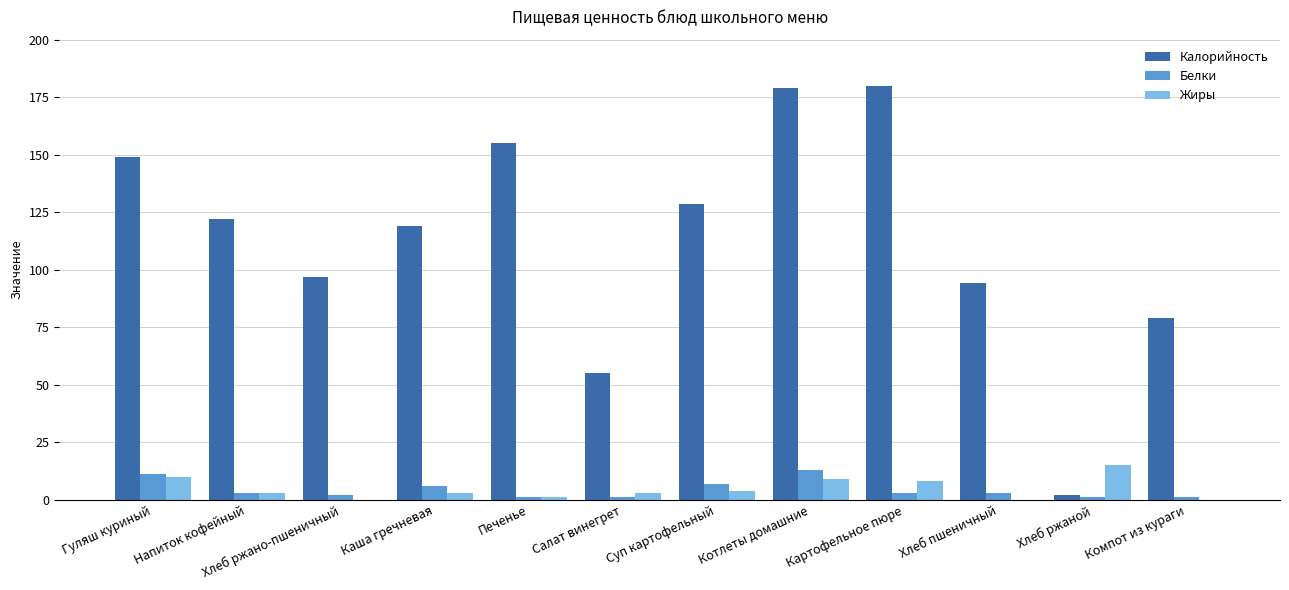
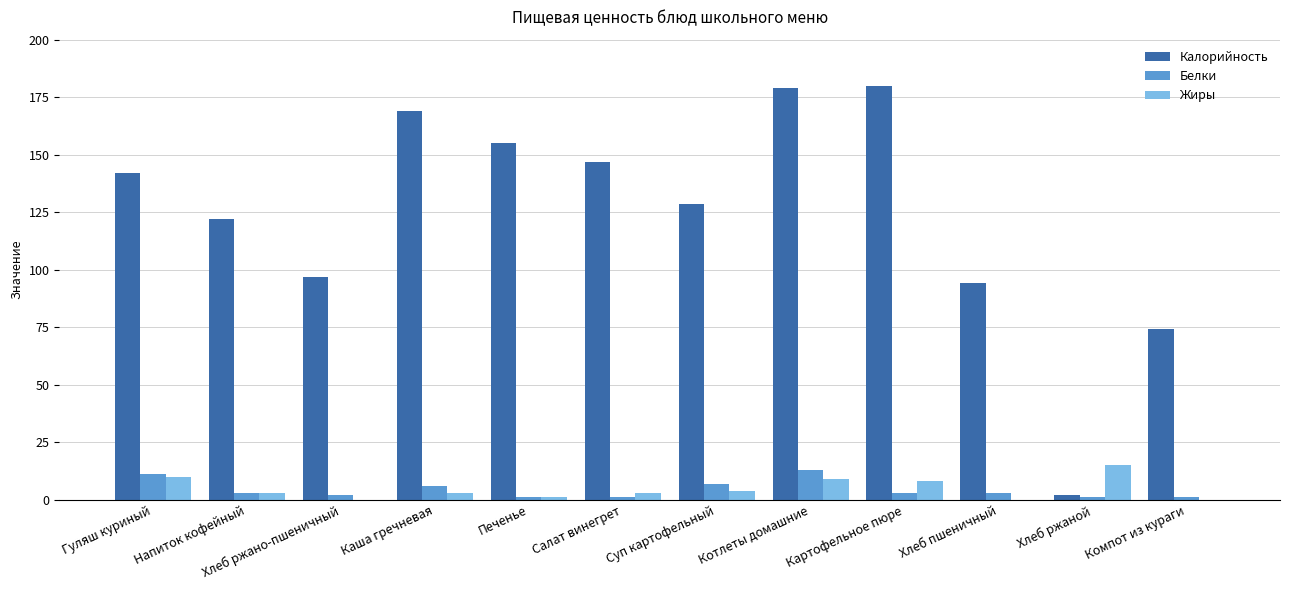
Калорийность, Гуляш куриный: 149 -> 142
Калорийность, Каша гречневая: 119 -> 169
Калорийность, Салат винегрет: 55 -> 147
Калорийность, Компот из кураги: 79 -> 74
